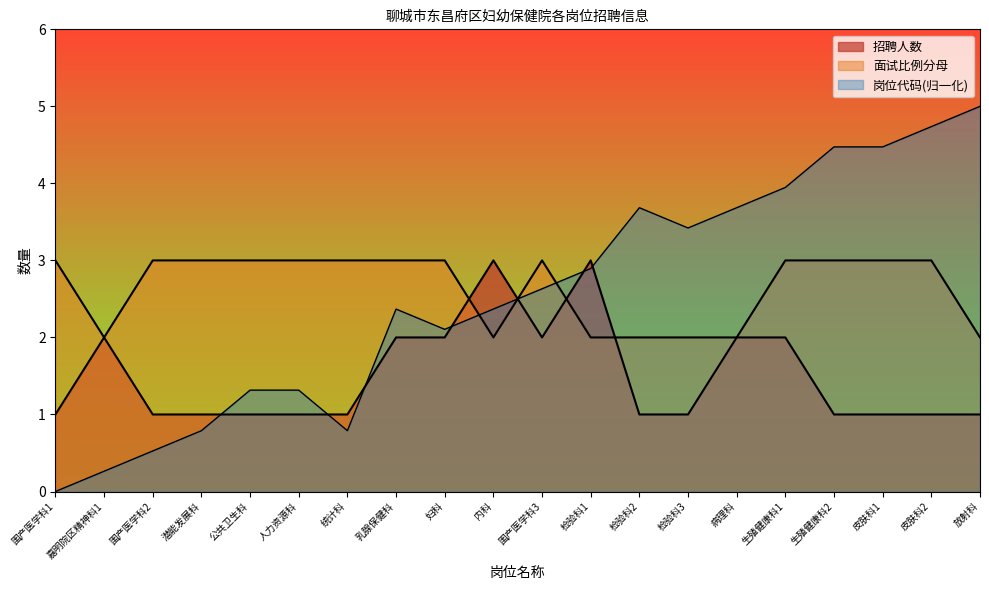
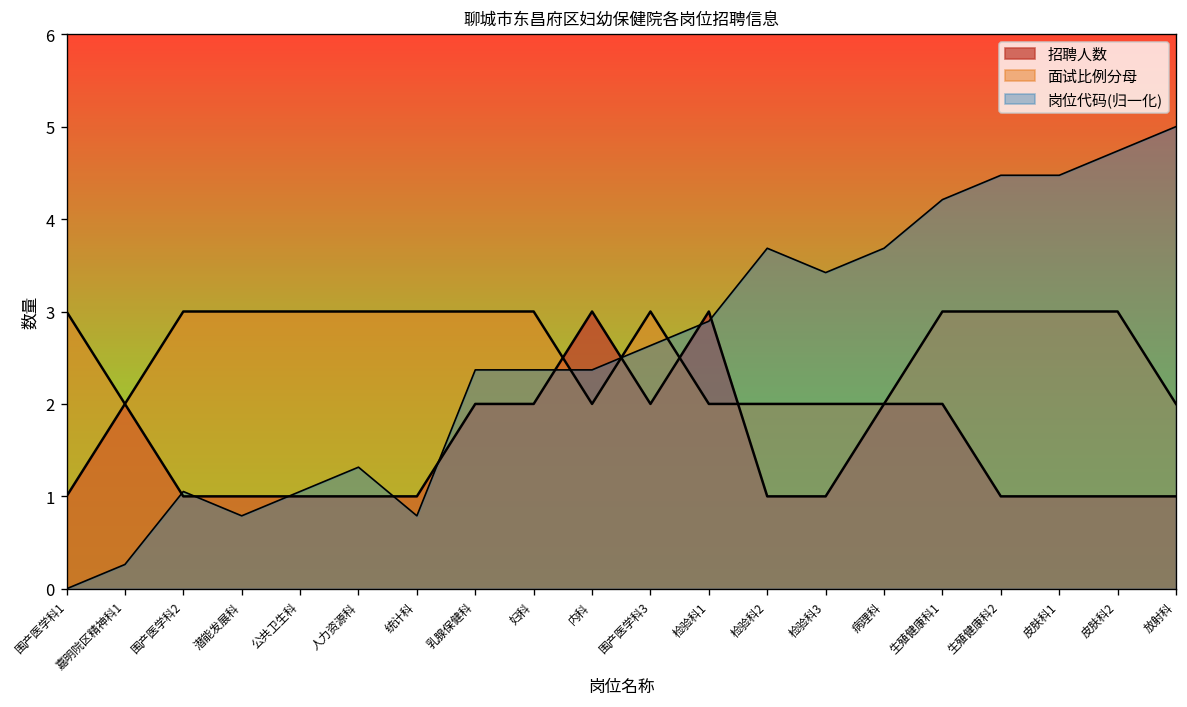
岗位代码(归一化), 围产医学科2: 0.5 -> 1.1
岗位代码(归一化), 公共卫生科: 1.3 -> 1.1
岗位代码(归一化), 妇科: 2.1 -> 2.4
岗位代码(归一化), 生殖健康科1: 3.9 -> 4.2
